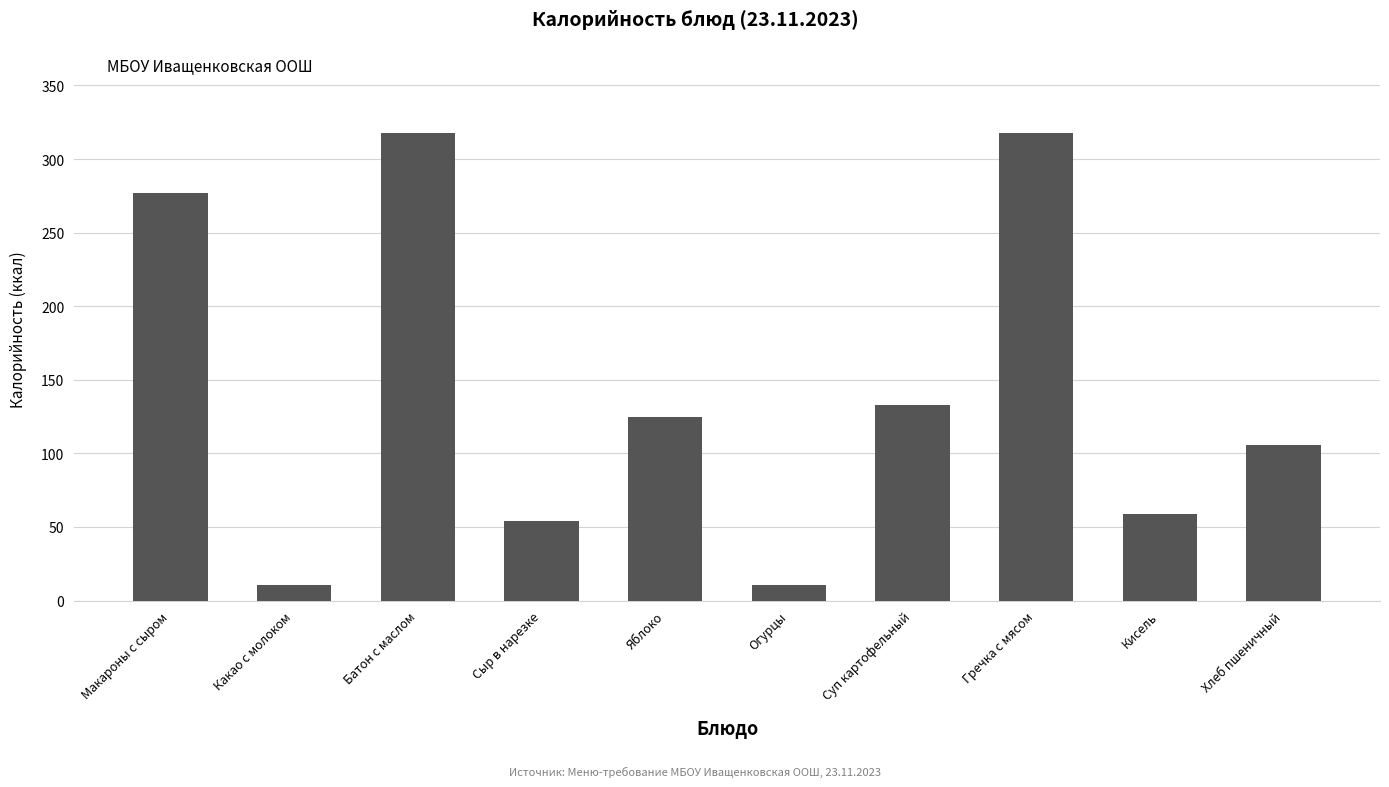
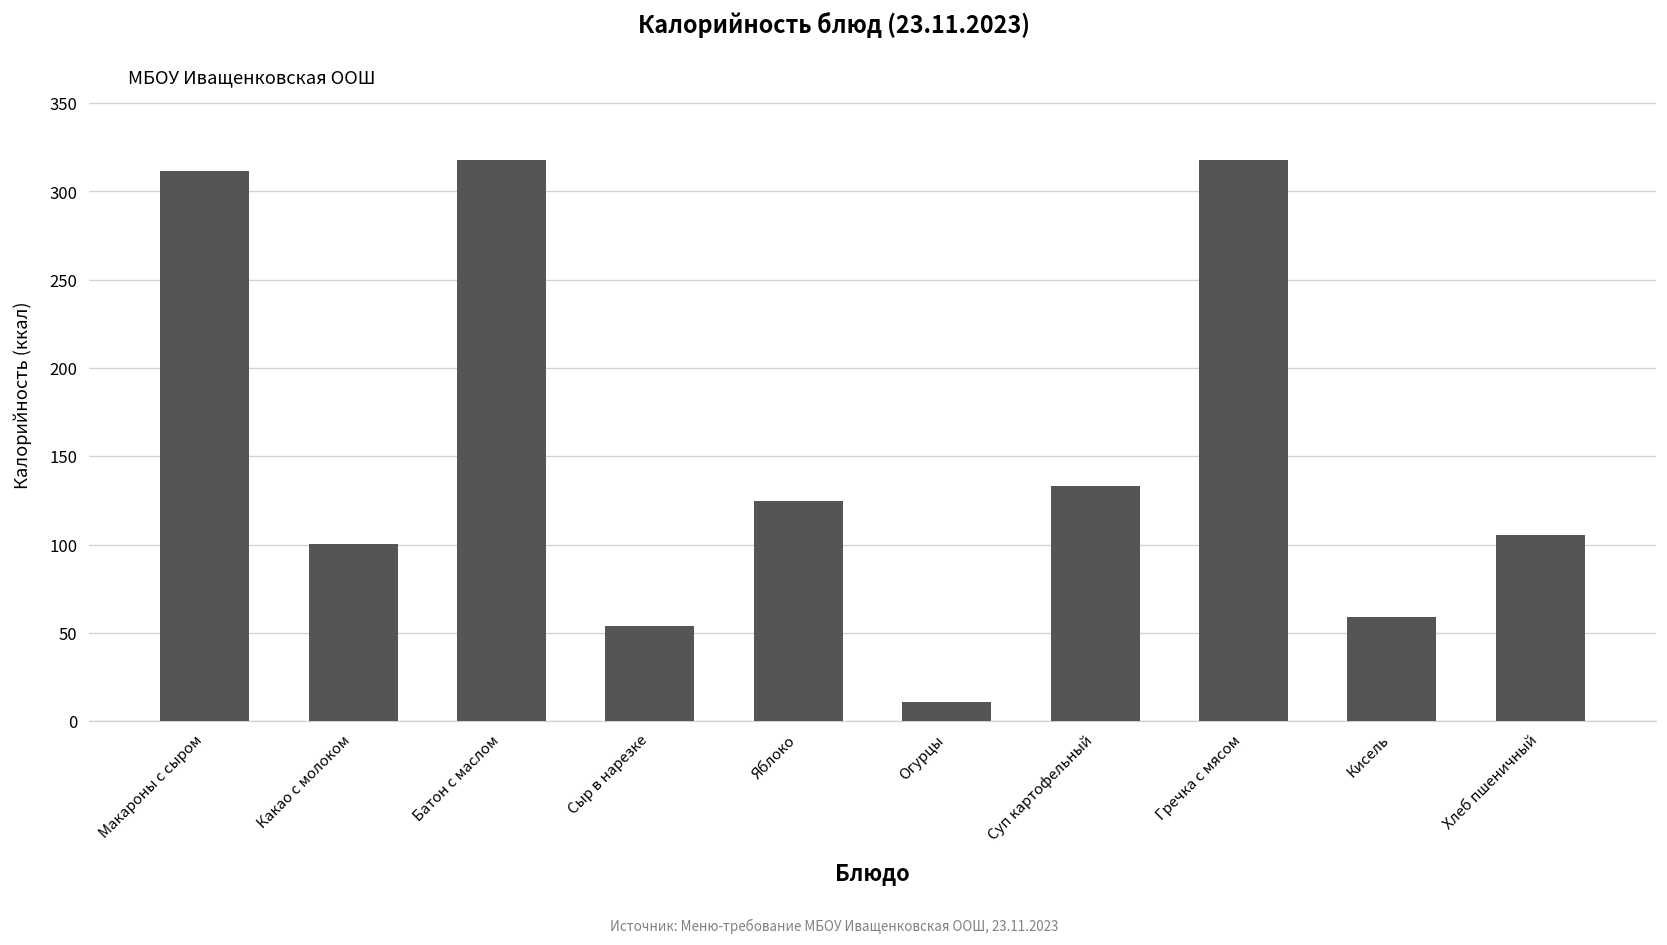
Макароны с сыром: 277 -> 312
Какао с молоком: 11 -> 100
